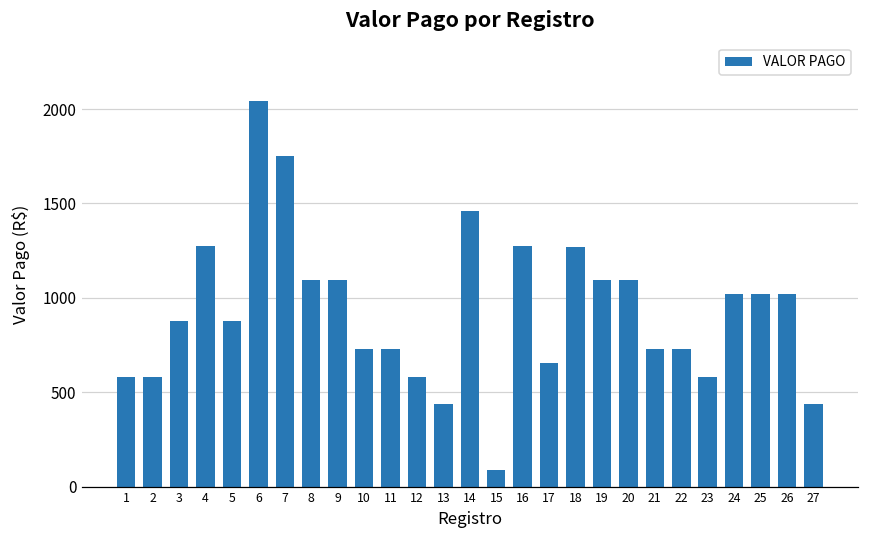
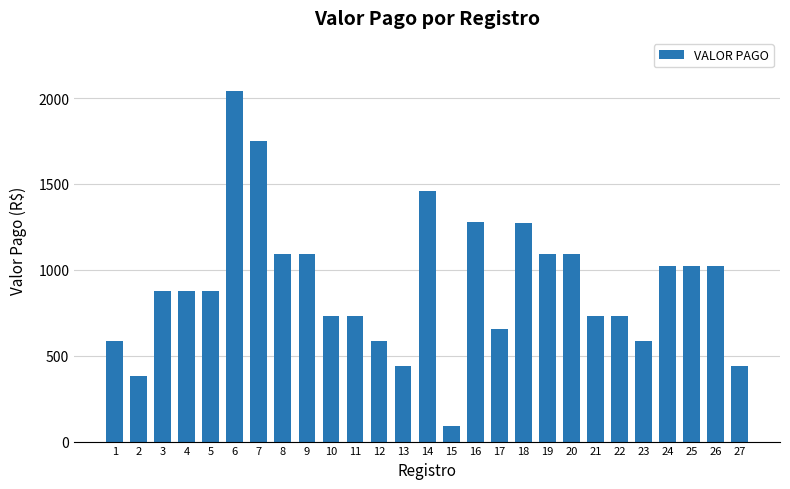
2: 580 -> 380
4: 1270 -> 880
